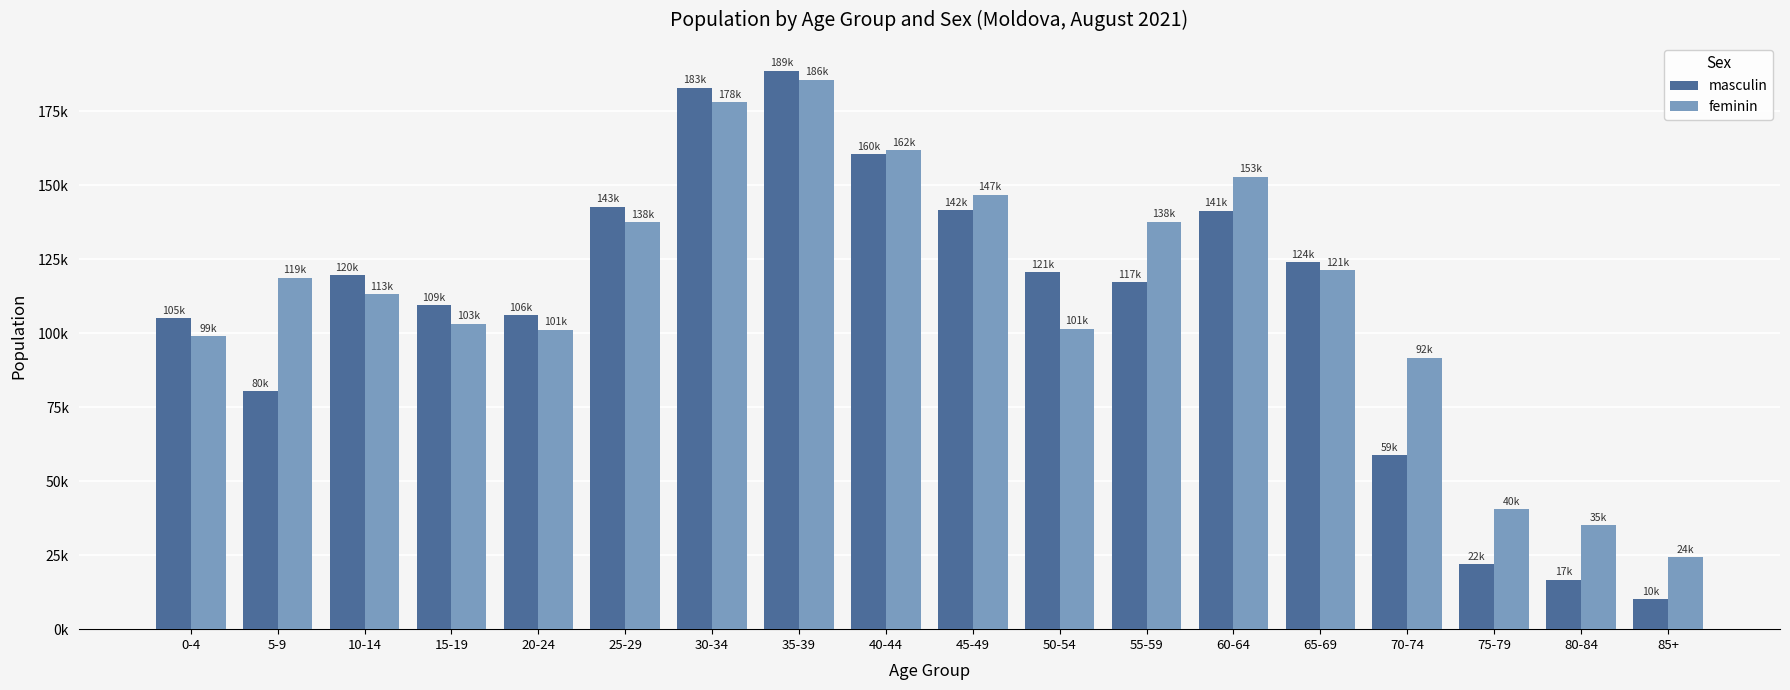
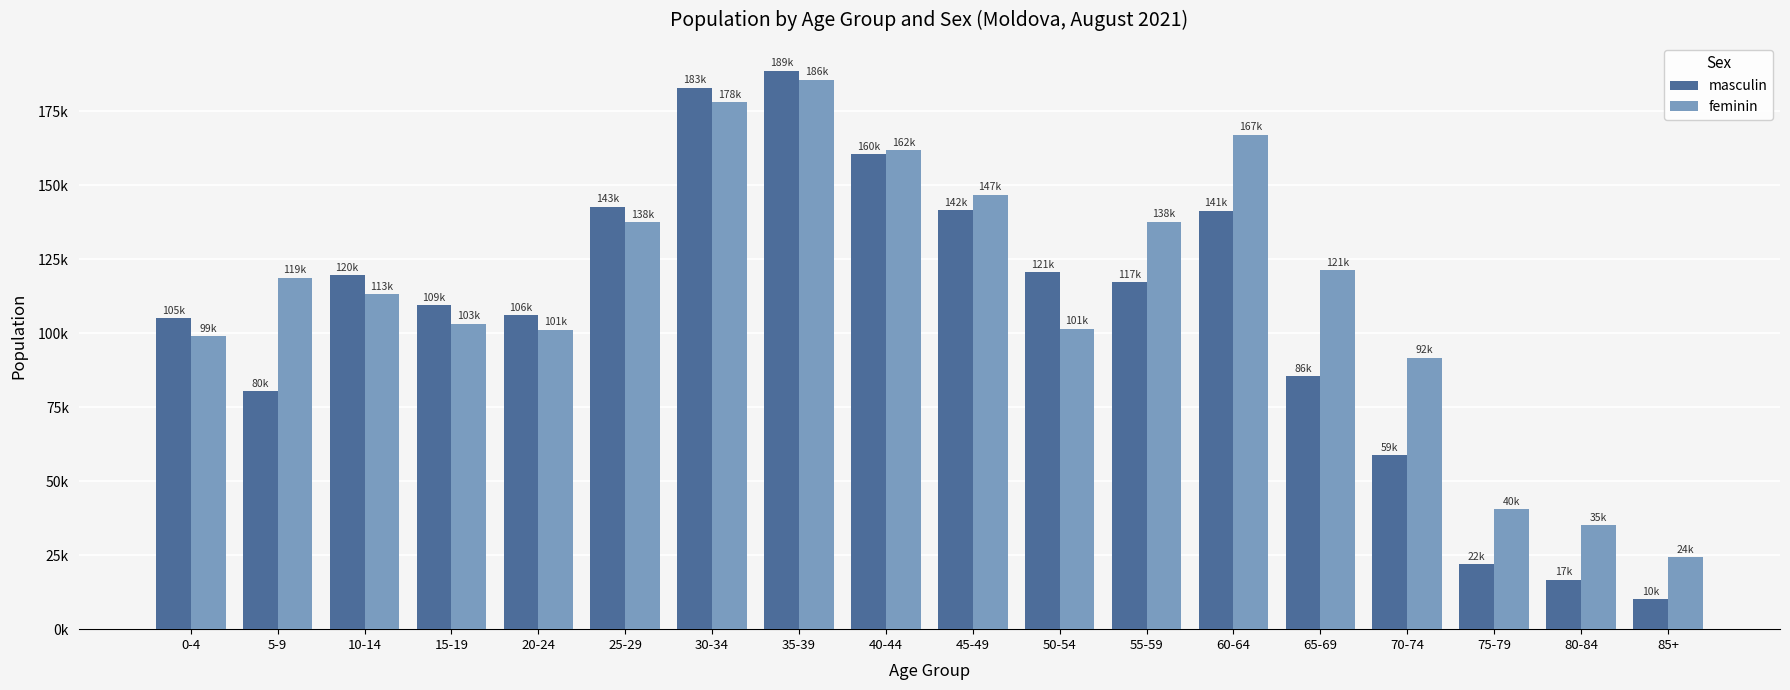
feminin, 60-64: 153k -> 167k
masculin, 65-69: 124k -> 86k
